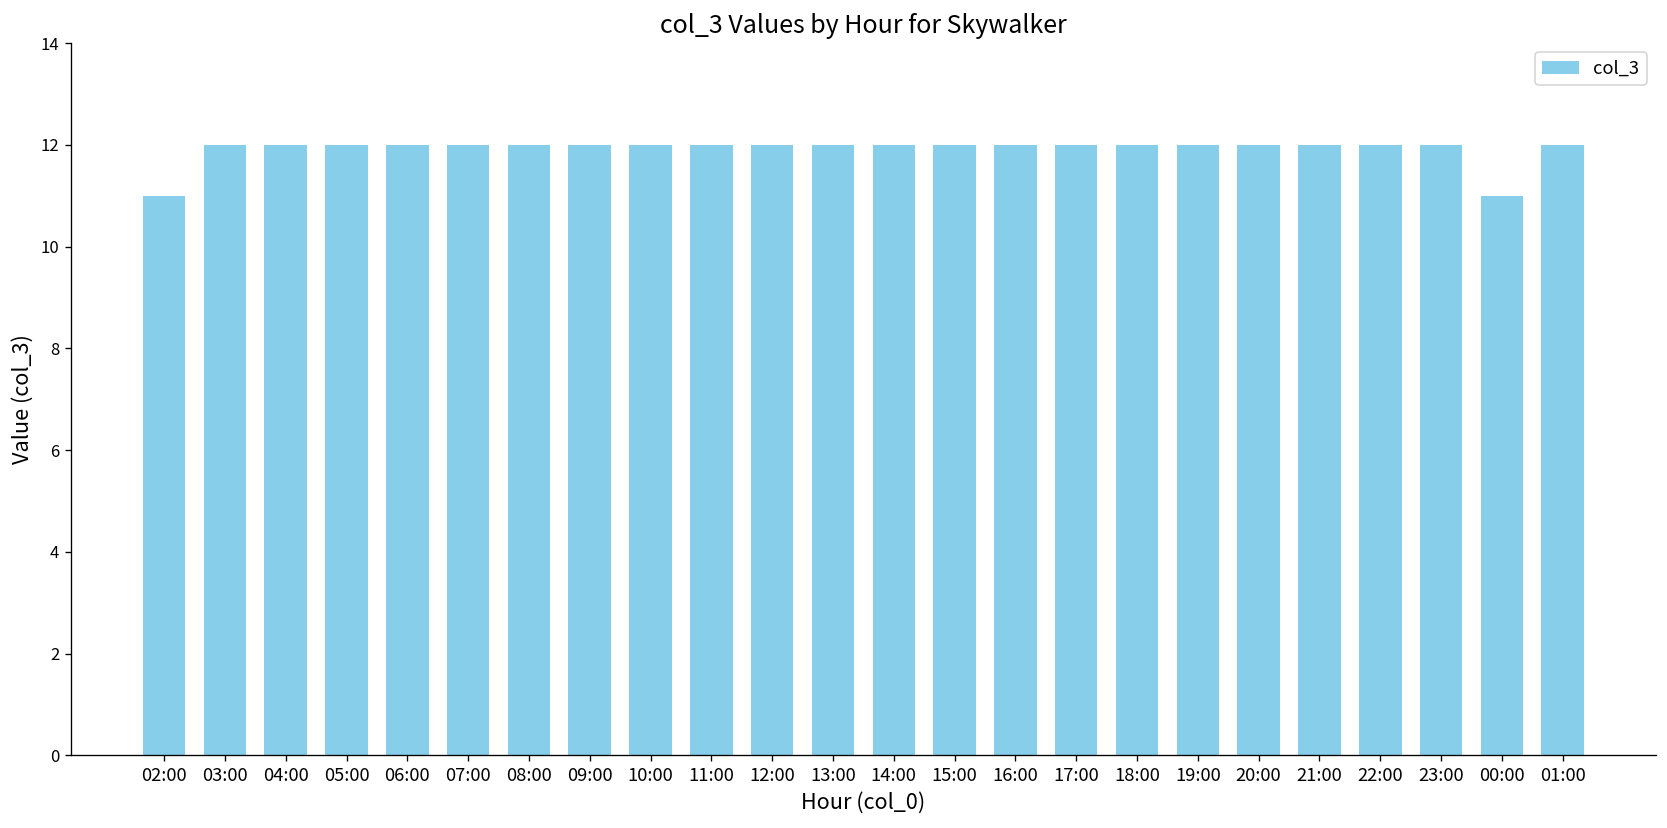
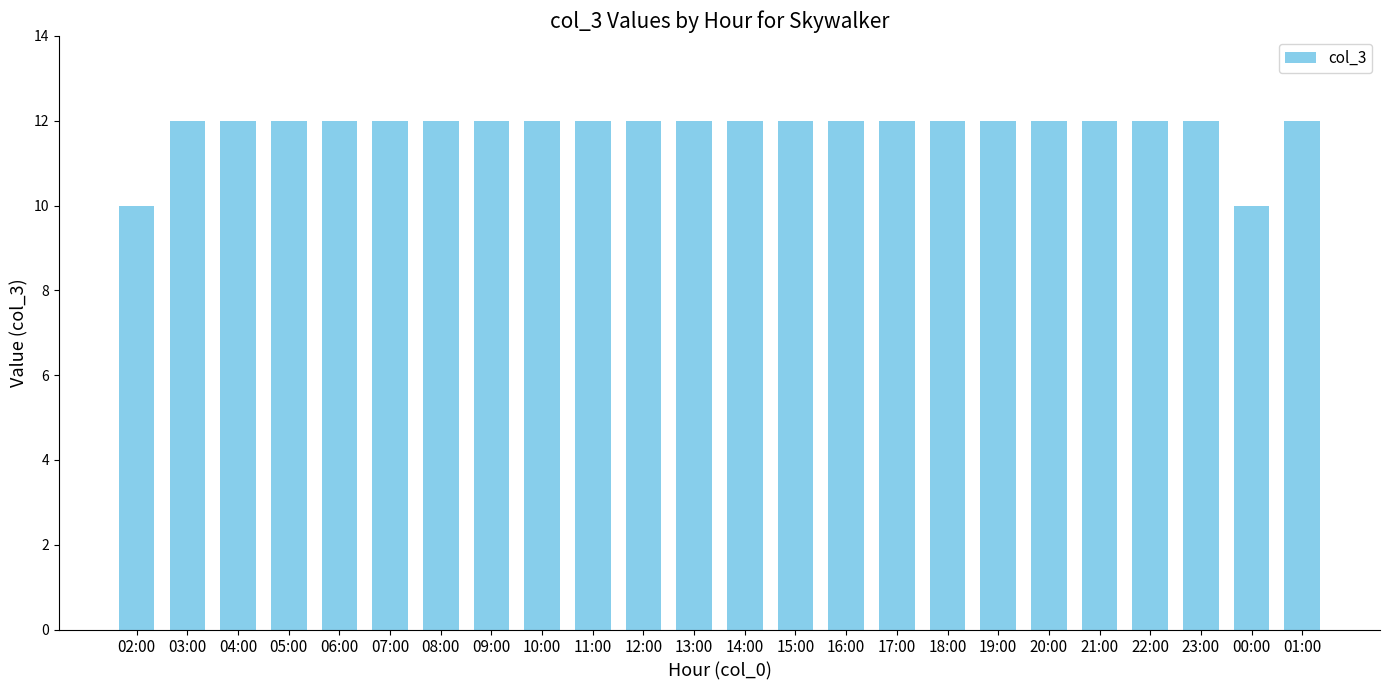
02:00: 11 -> 10
00:00: 11 -> 10
